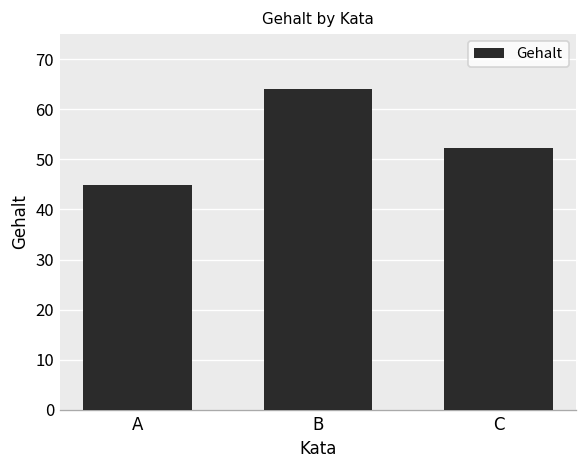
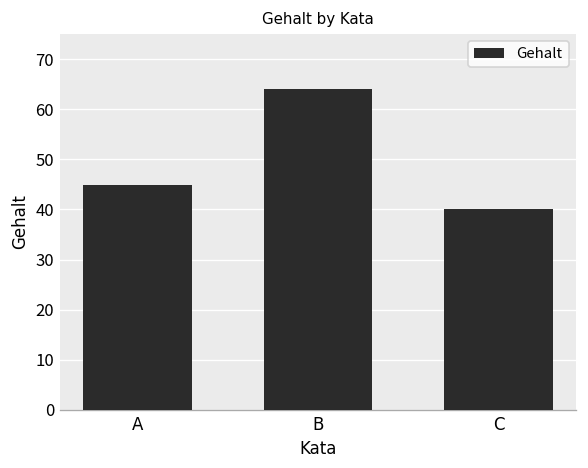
C: 52 -> 40
